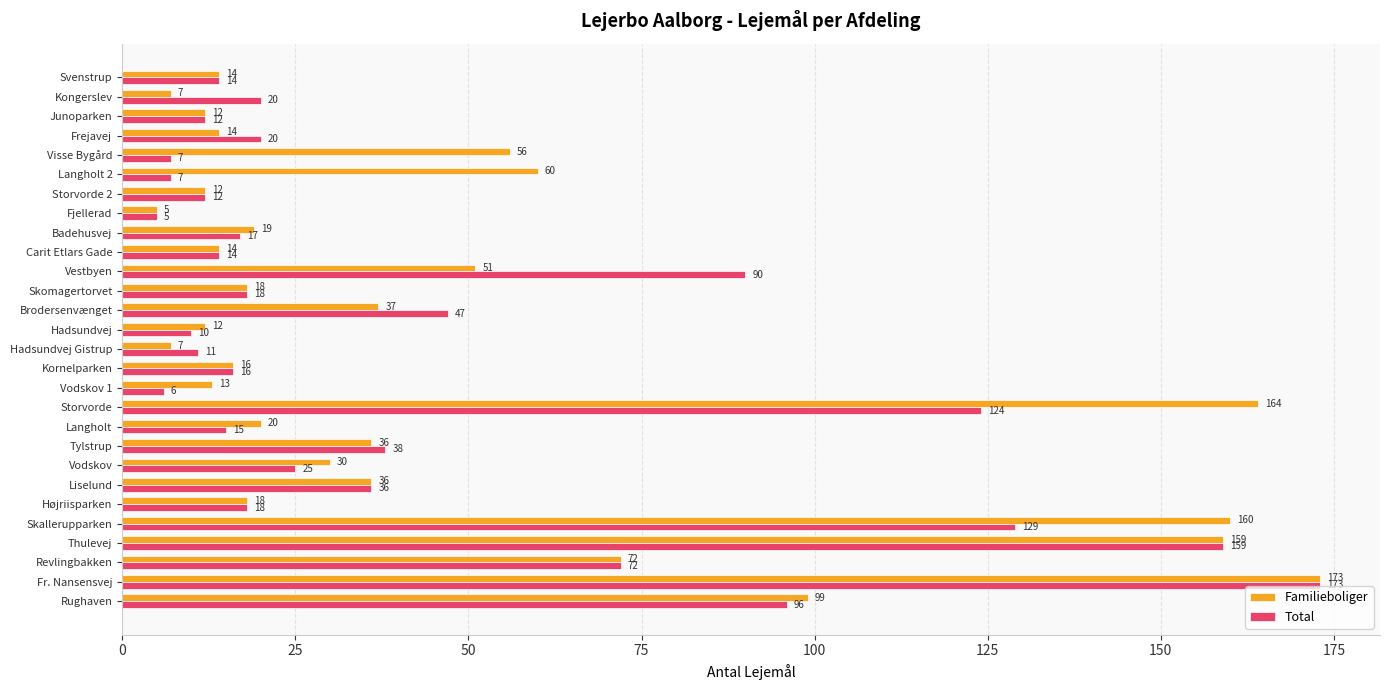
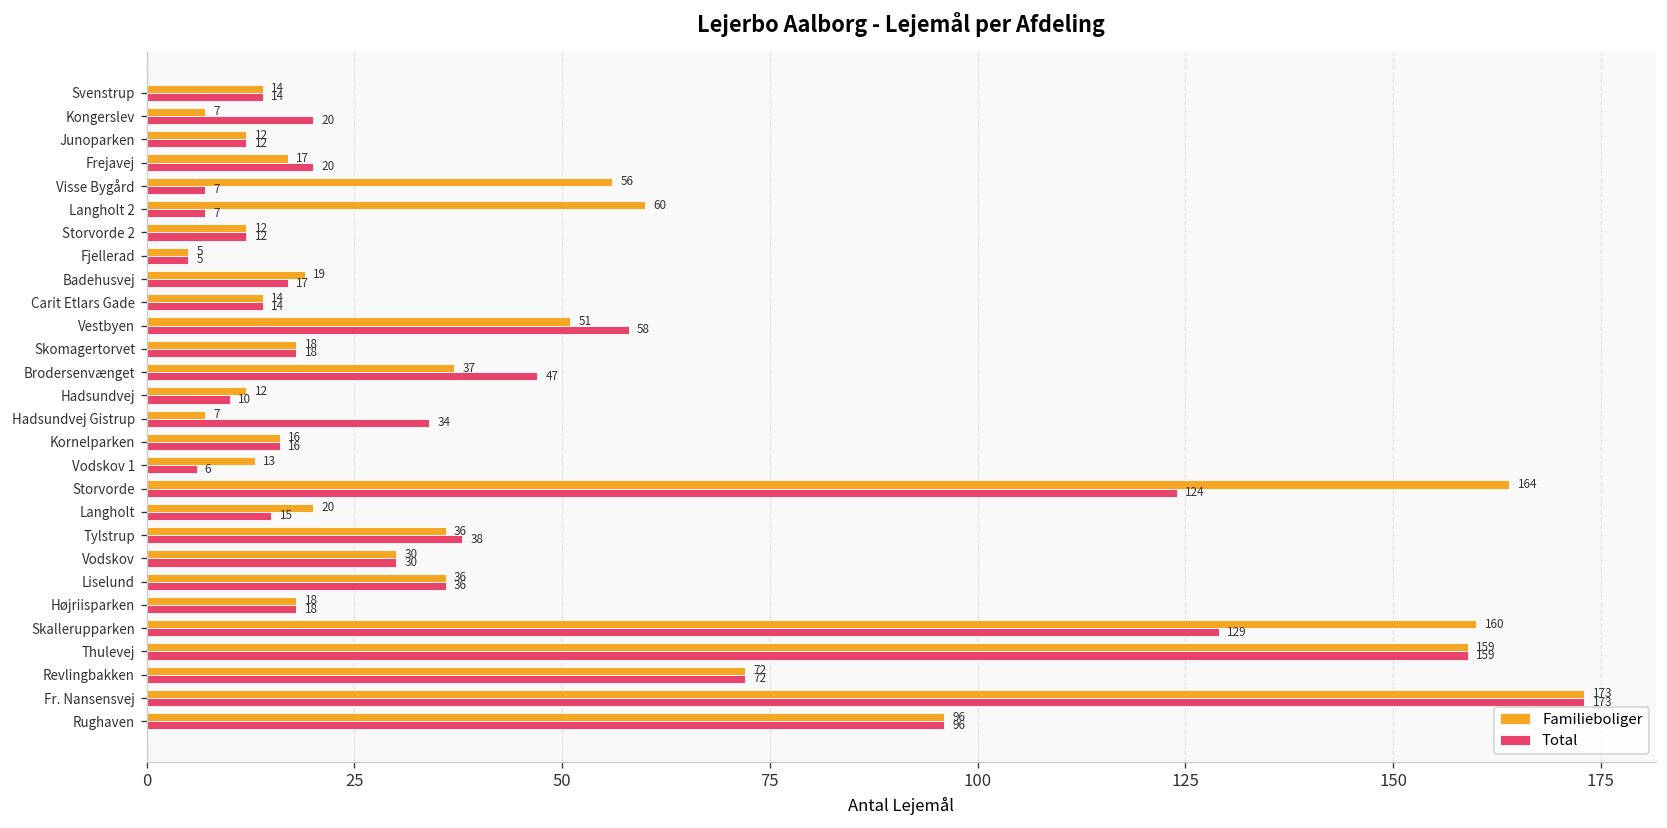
Familieboliger, Frejavej: 14 -> 17
Total, Vestbyen: 90 -> 58
Total, Hadsundvej Gistrup: 11 -> 34
Total, Vodskov: 25 -> 30
Familieboliger, Rughaven: 99 -> 96
